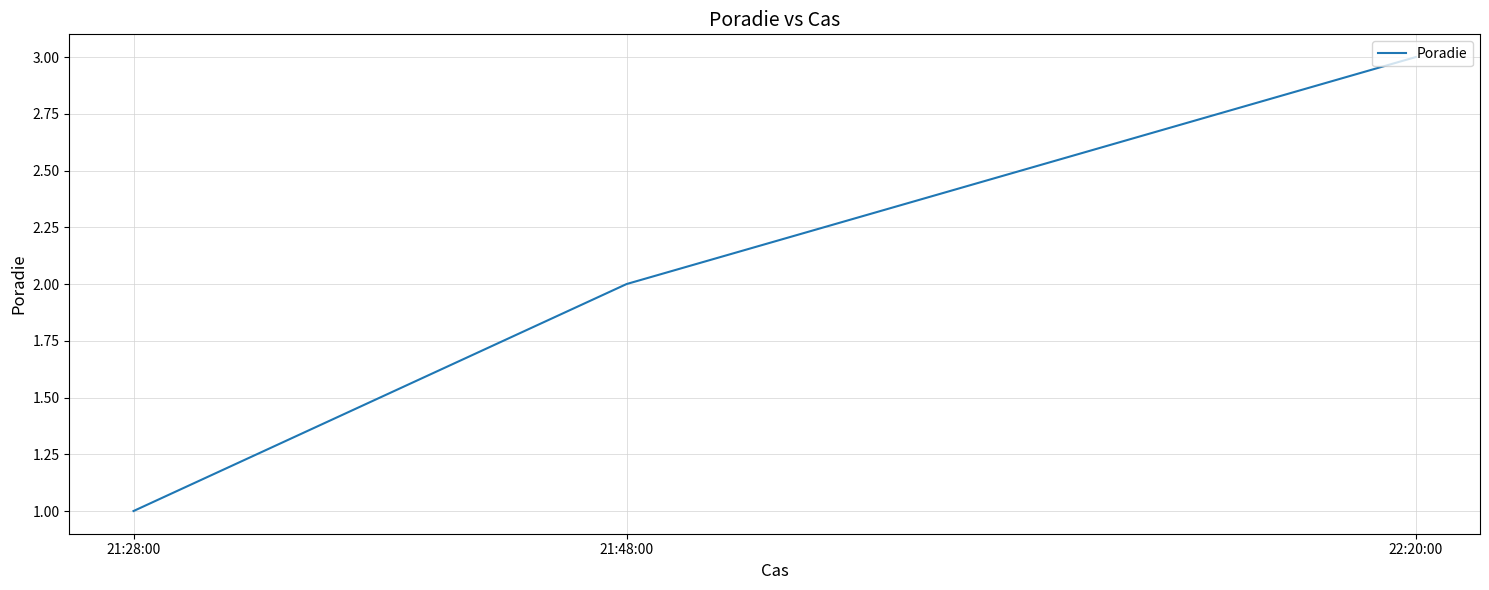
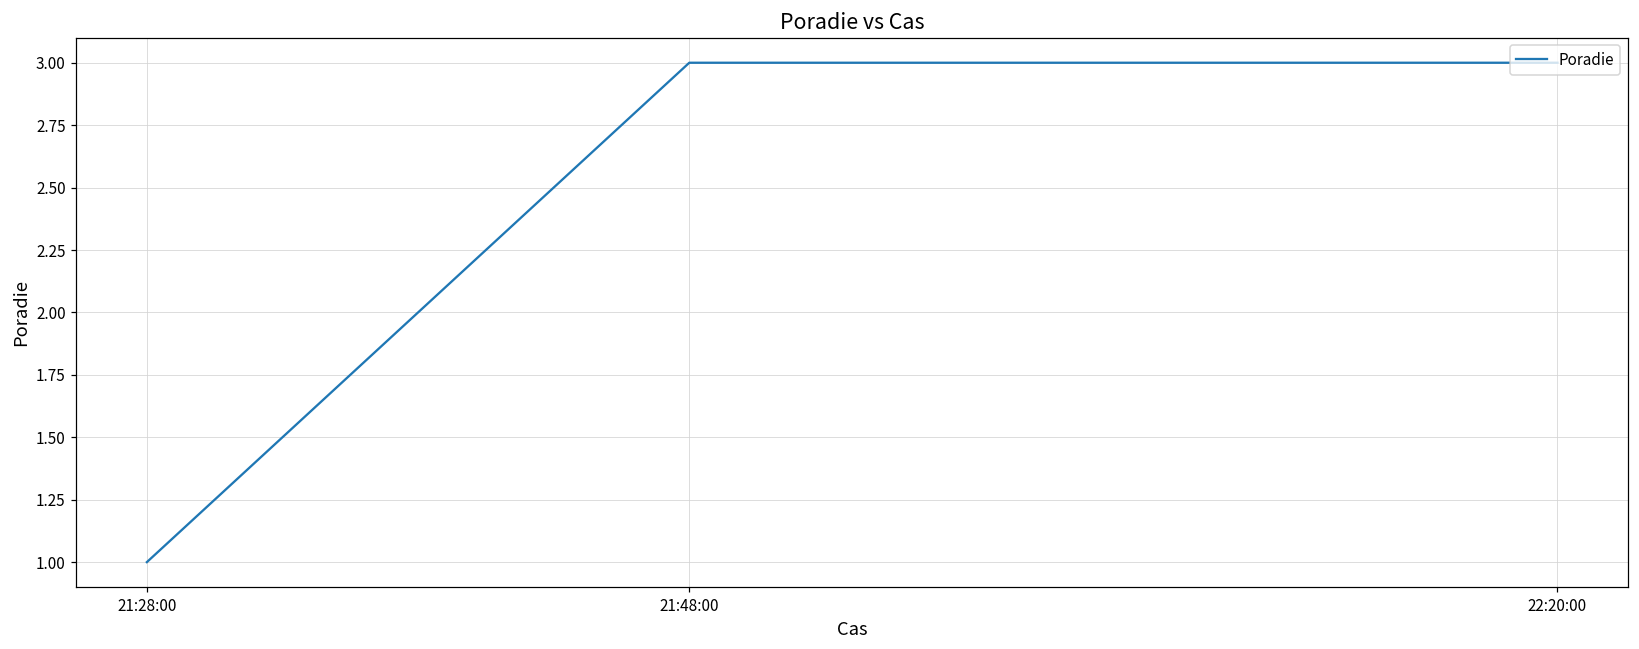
21:48:00: 2 -> 3
